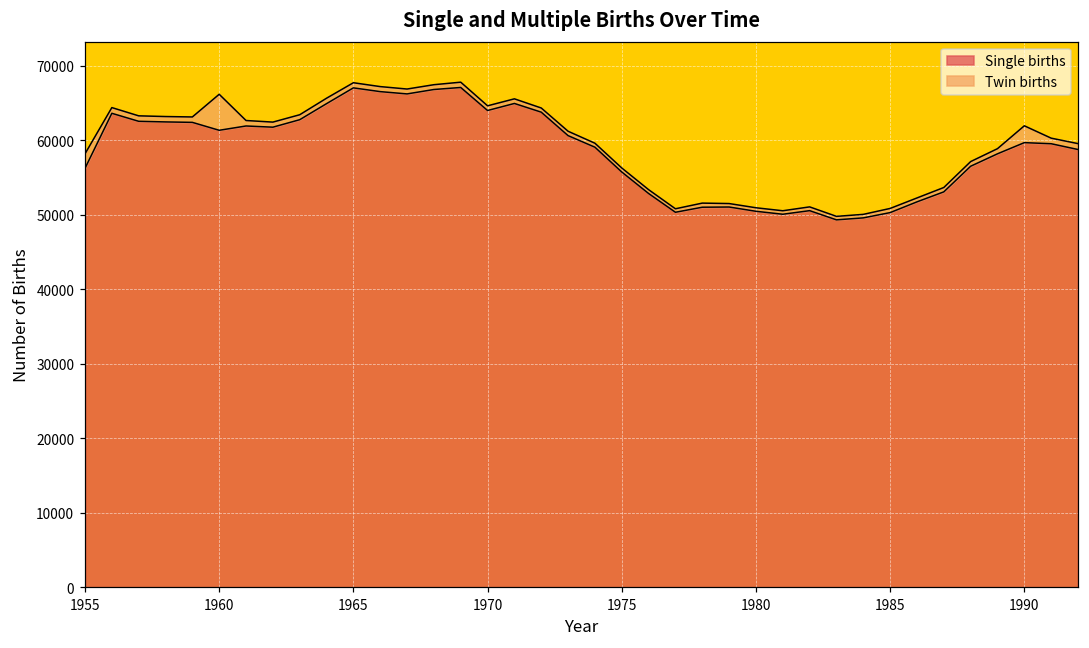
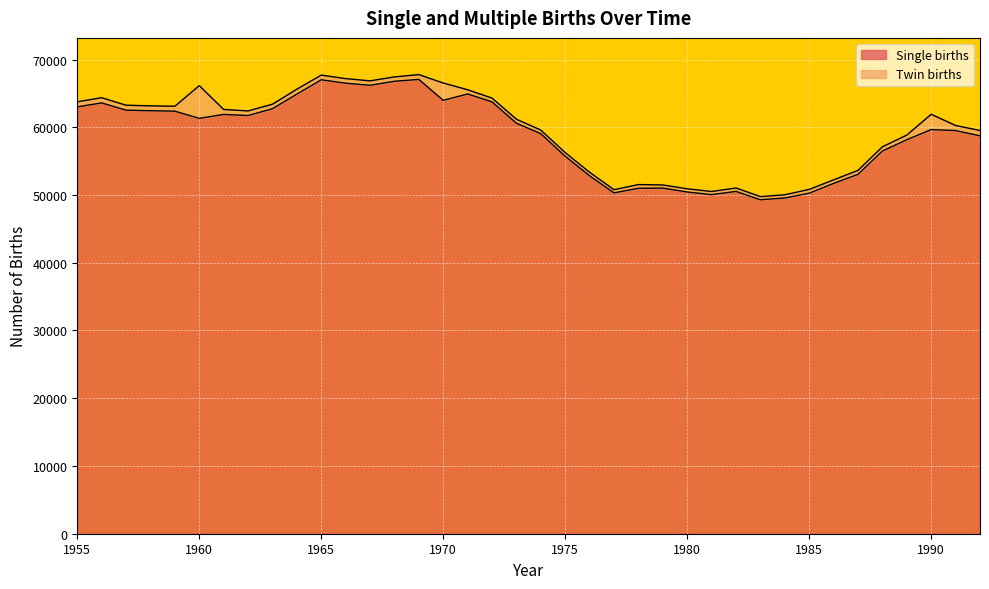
Single births, 1955: 56000 -> 63000
Twin births, 1955: 2000 -> 1000
Twin births, 1970: 1000 -> 3000
